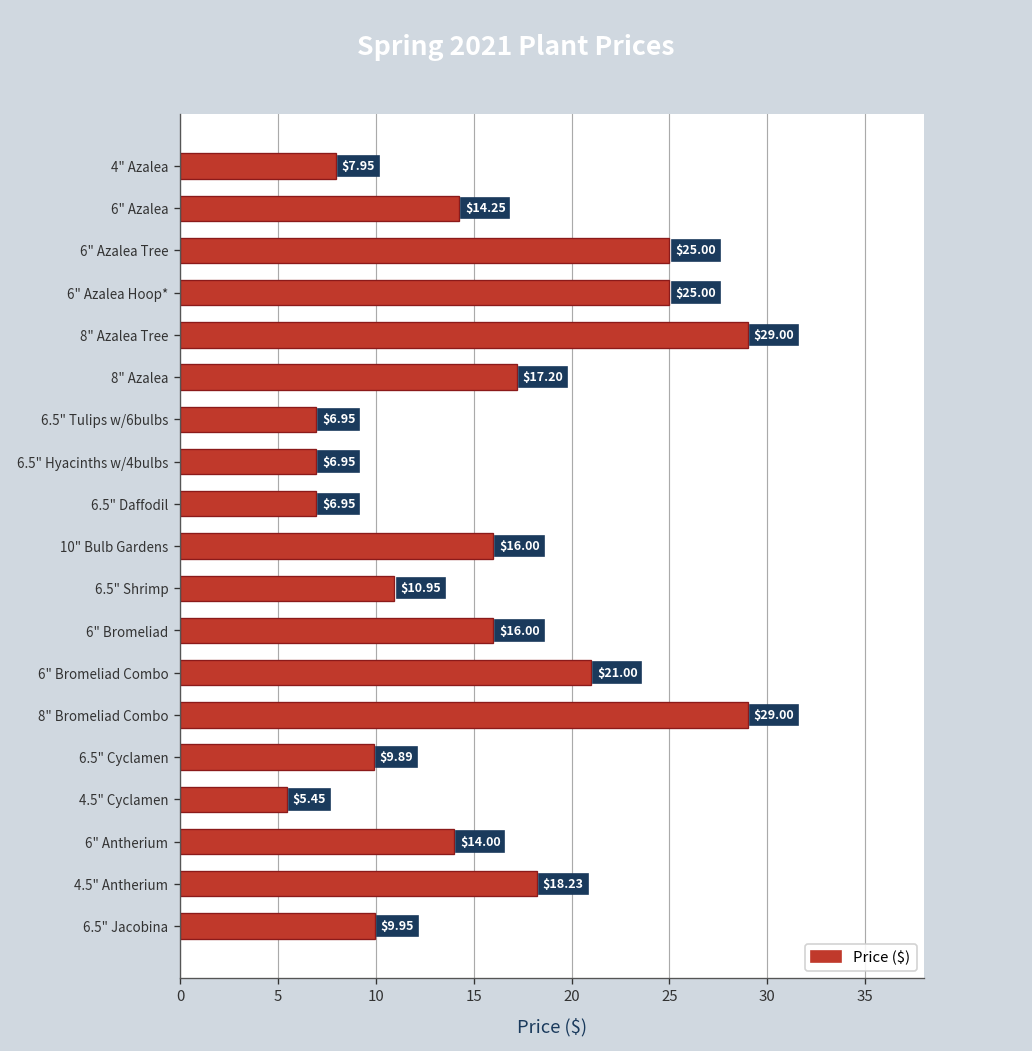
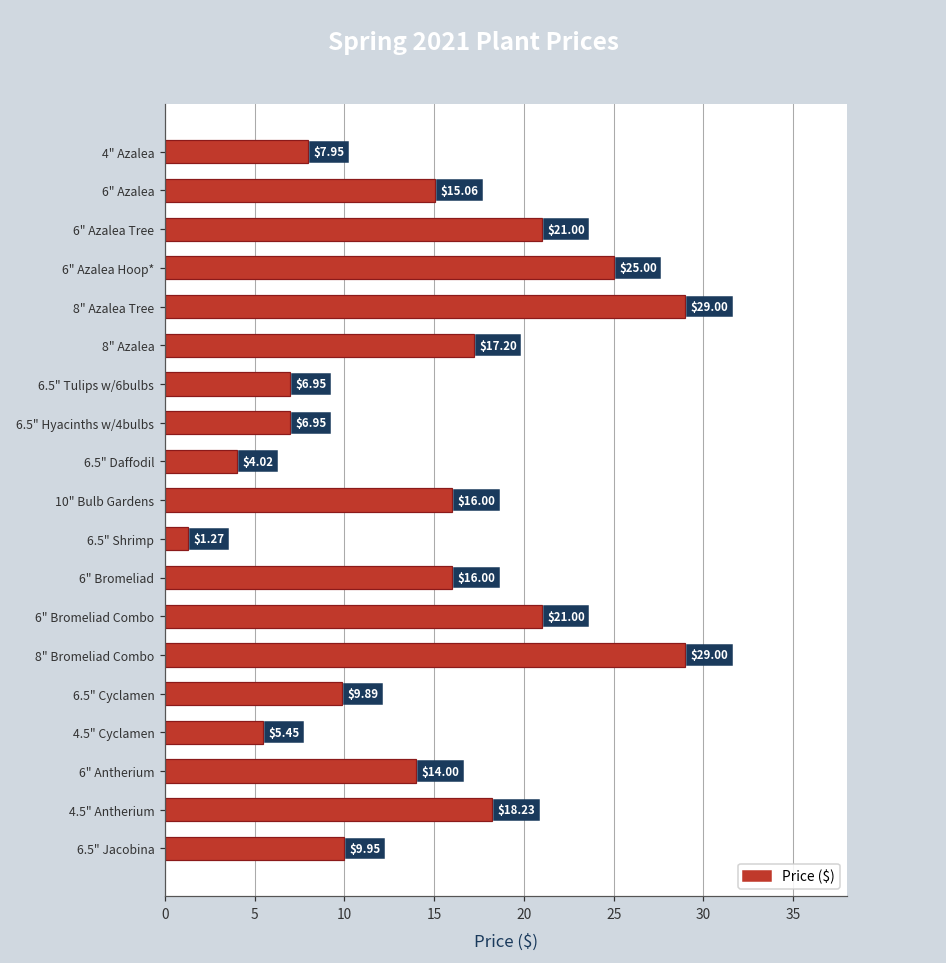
6" Azalea: $14.25 -> $15.06
6" Azalea Tree: $25.00 -> $21.00
6.5" Daffodil: $6.95 -> $4.02
6.5" Shrimp: $10.95 -> $1.27
